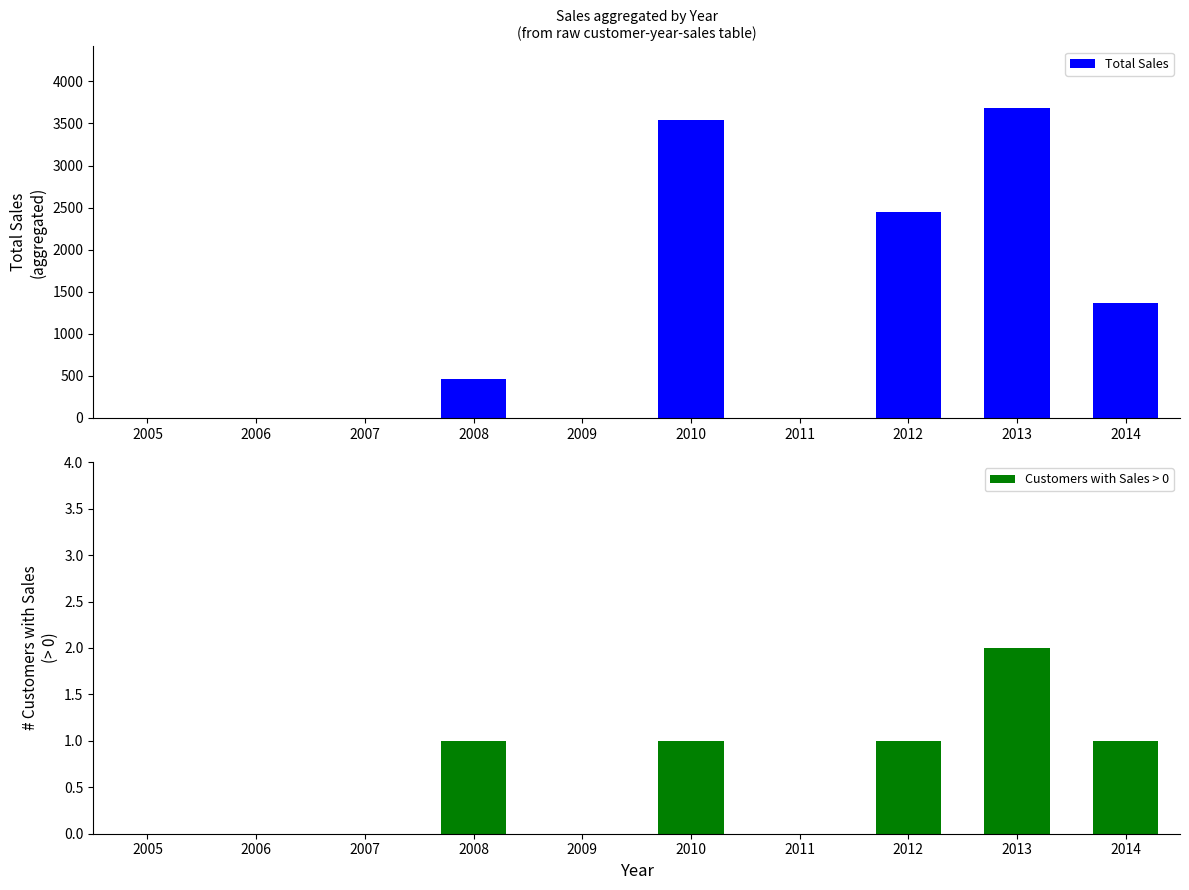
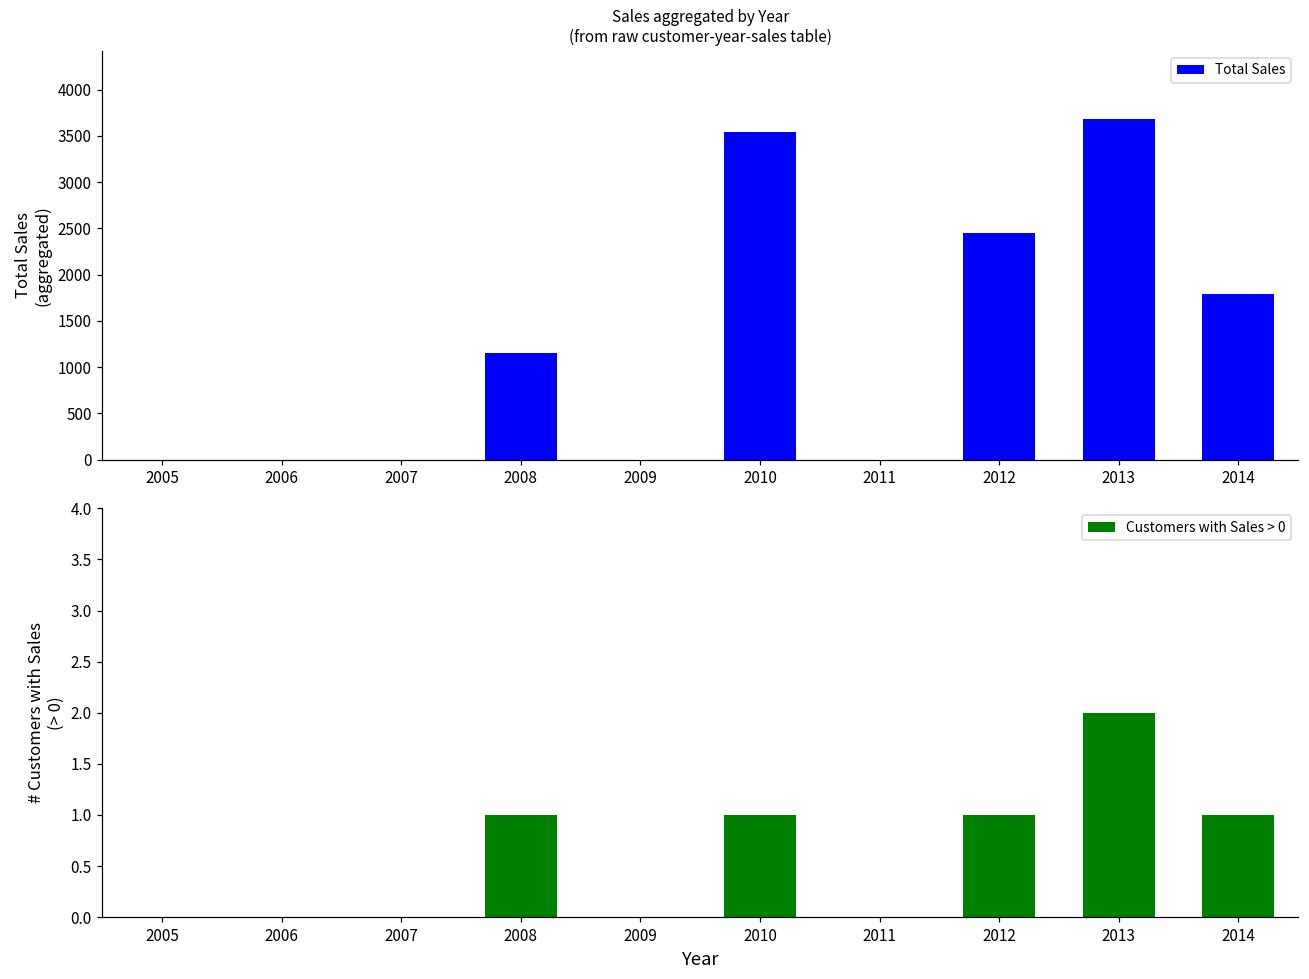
Sales aggregated by Year (from raw customer-year-sales table), 2008: 500 -> 1200
Sales aggregated by Year (from raw customer-year-sales table), 2014: 1400 -> 1800
